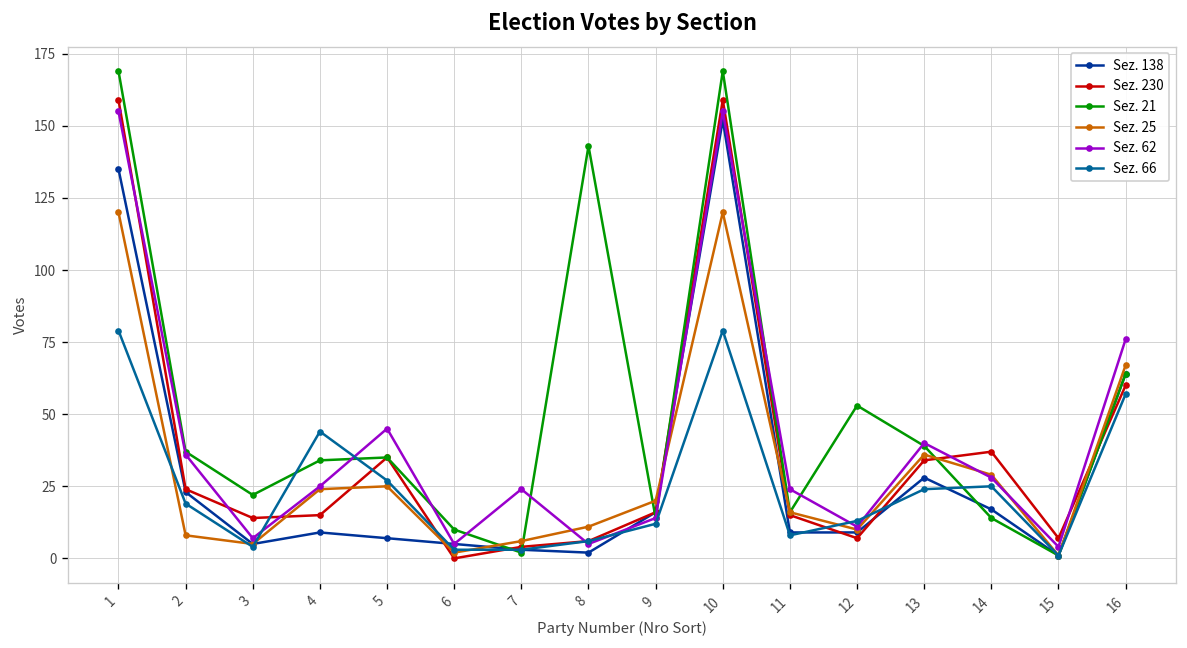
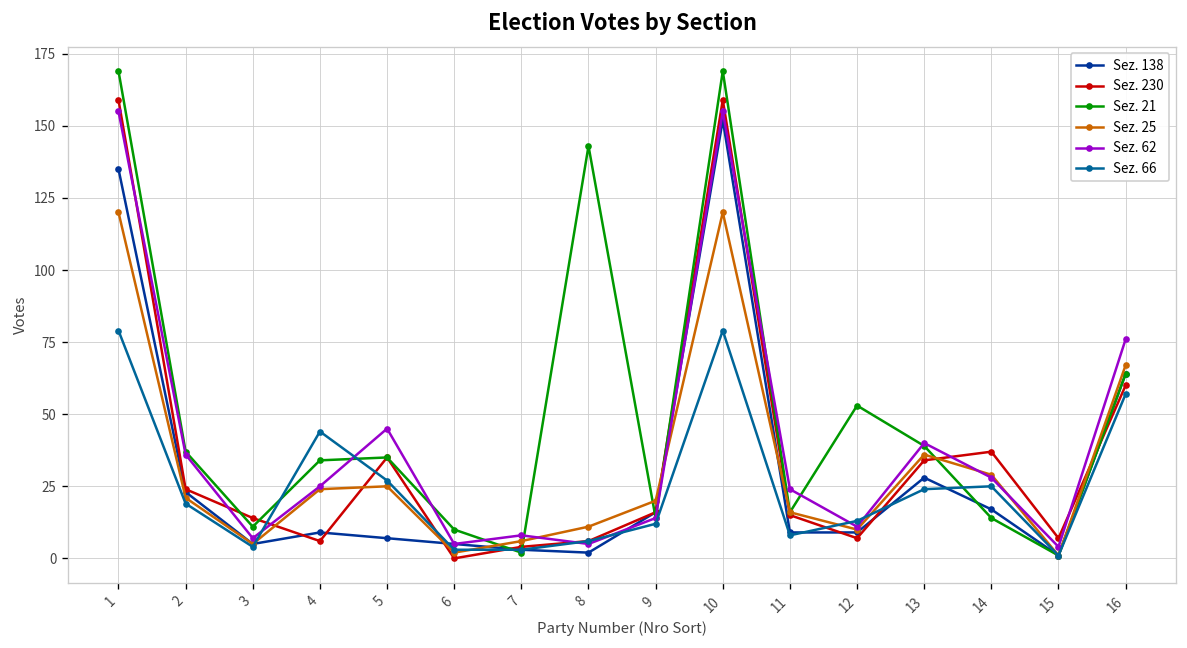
Sez. 25, 2: 8 -> 21
Sez. 21, 3: 22 -> 11
Sez. 230, 4: 15 -> 6
Sez. 62, 7: 24 -> 8
